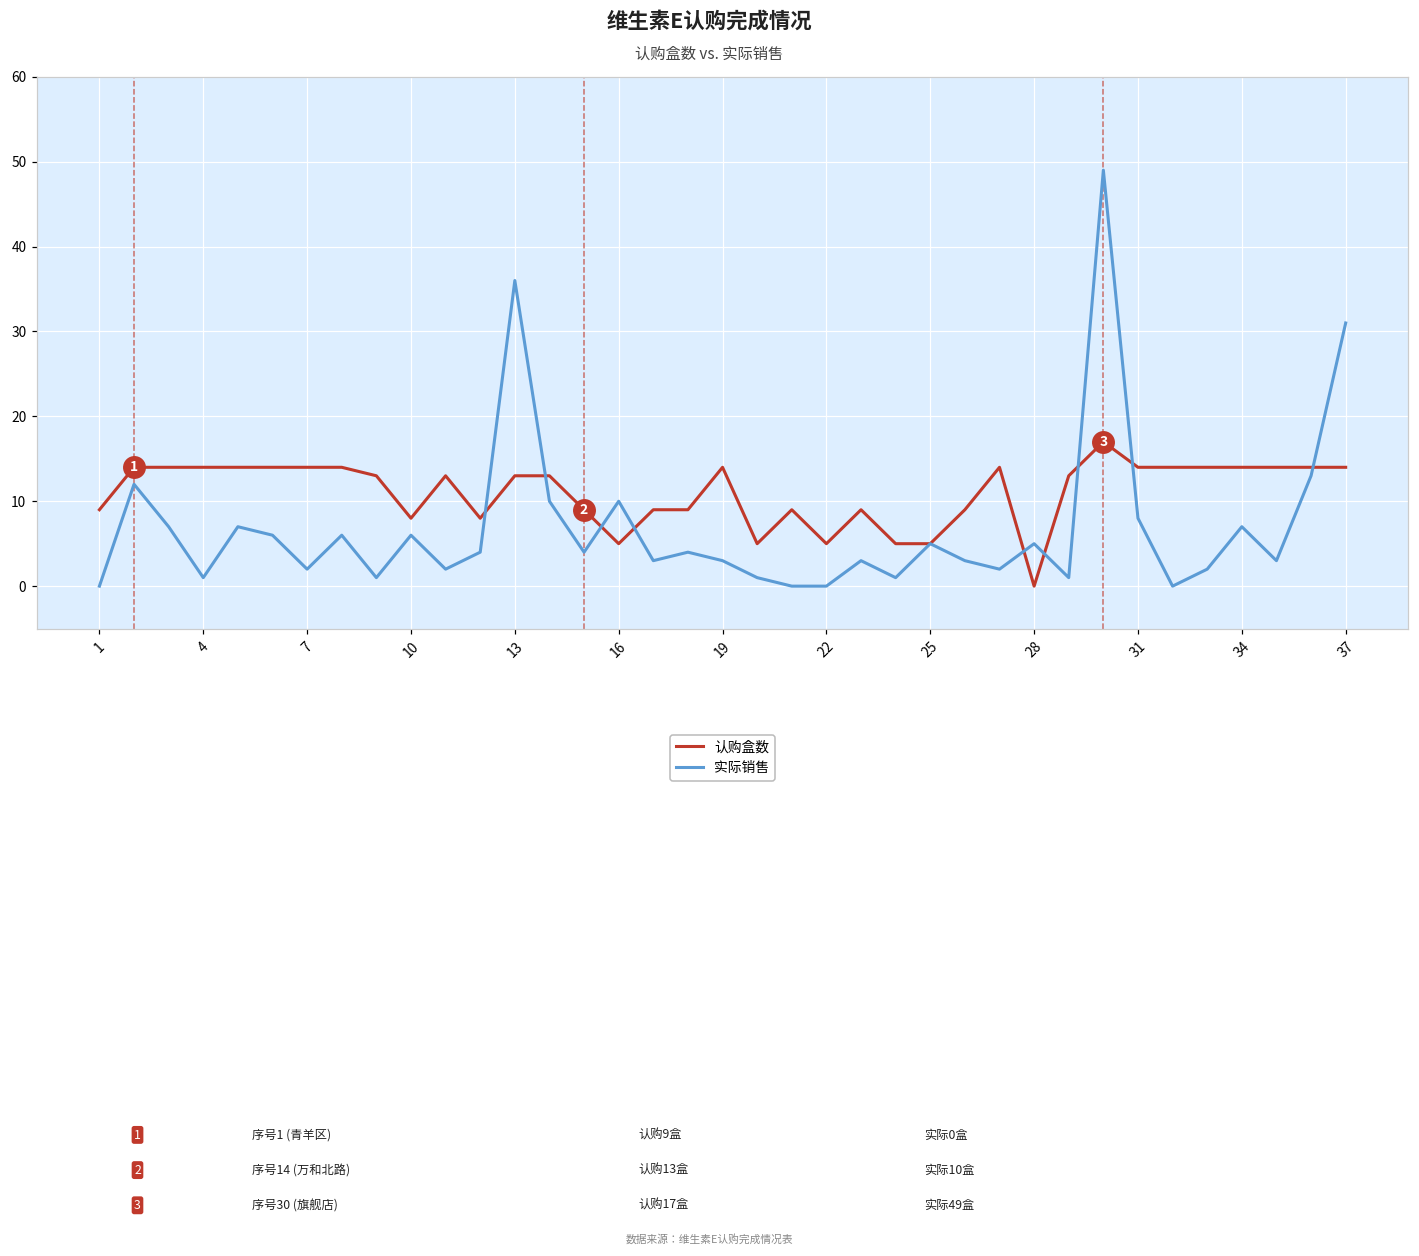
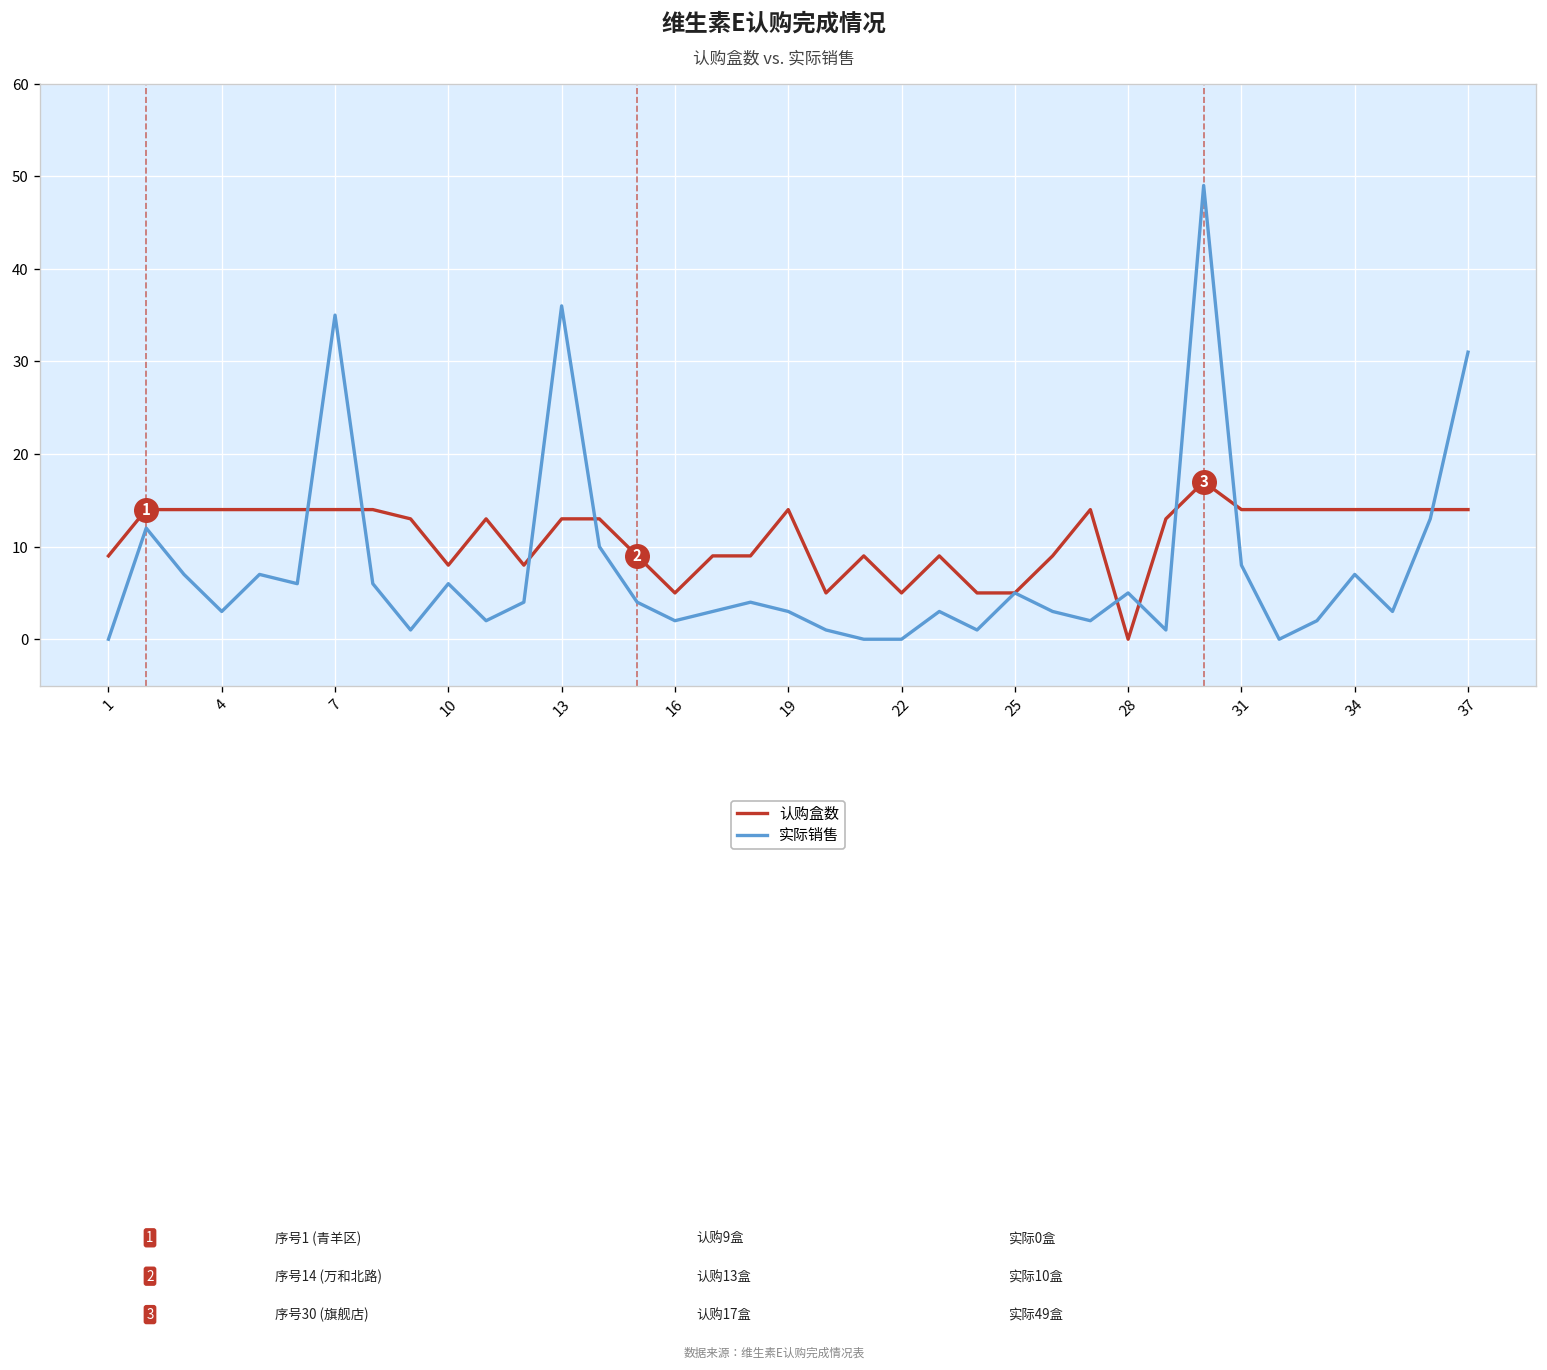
实际销售, 4: 1 -> 3
实际销售, 7: 2 -> 35
实际销售, 16: 10 -> 2
